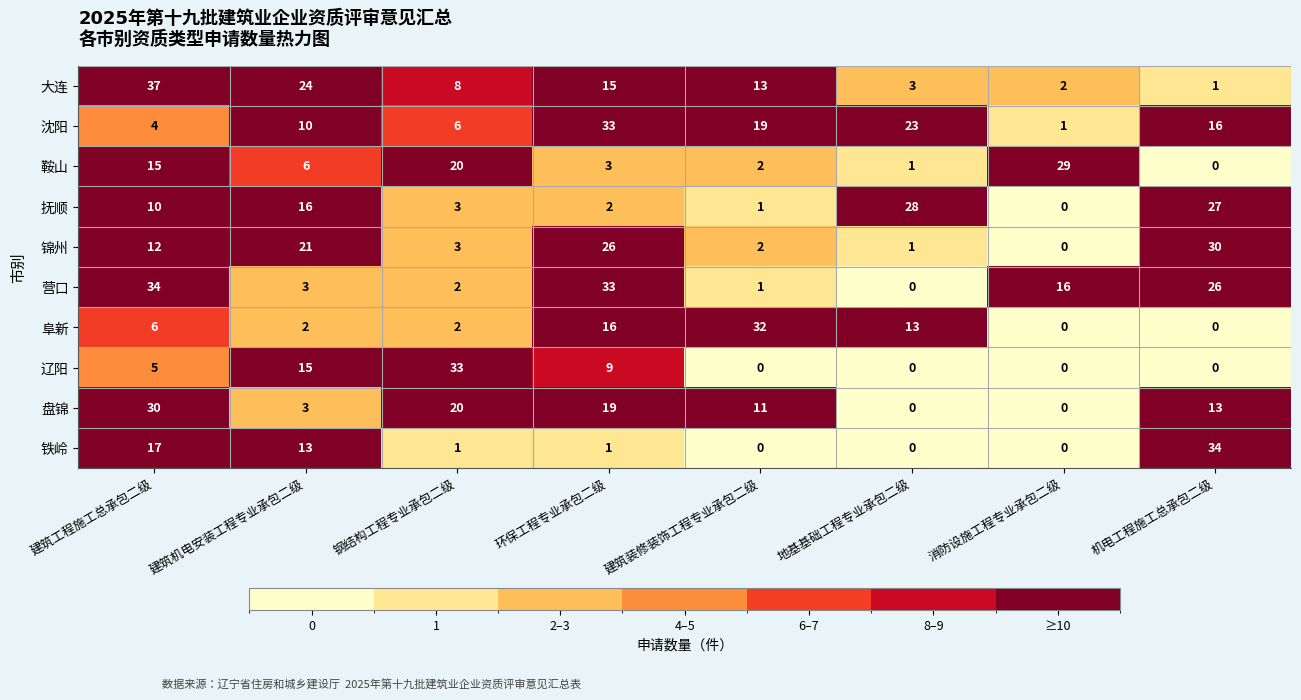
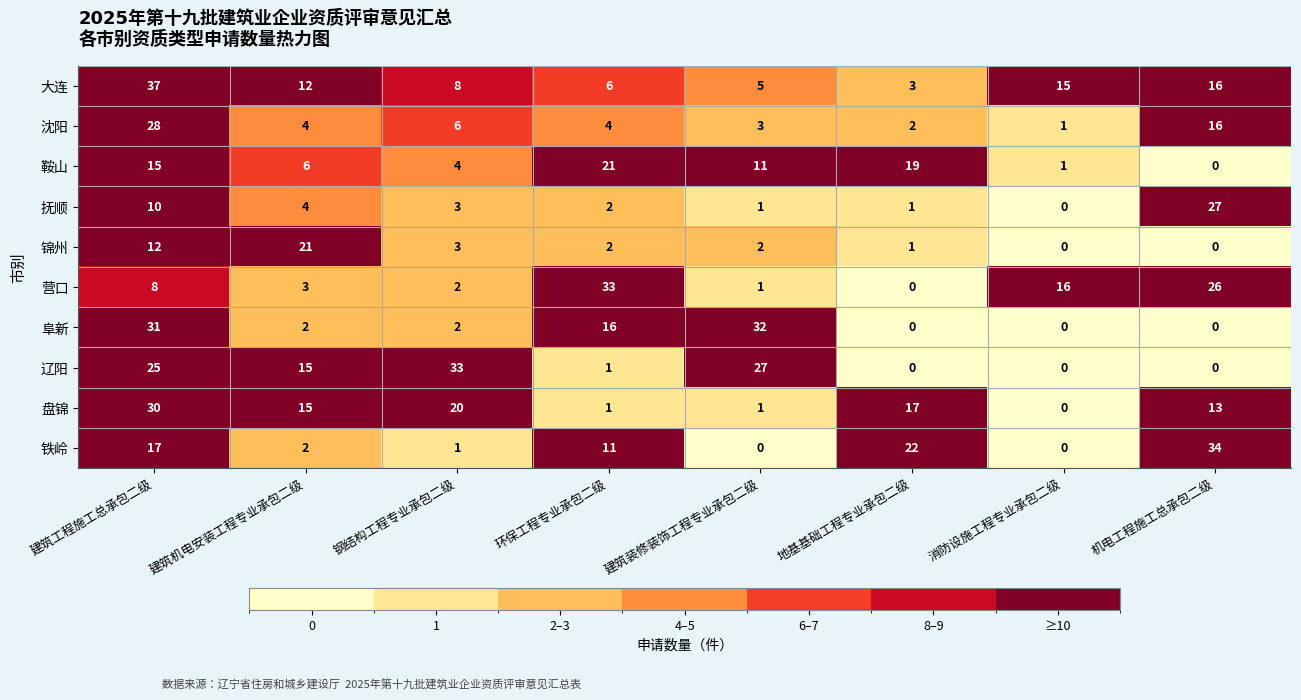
大连, 建筑机电安装工程专业承包二级: 24 -> 12
大连, 环保工程专业承包二级: 15 -> 6
大连, 建筑装修装饰工程专业承包二级: 13 -> 5
大连, 消防设施工程专业承包二级: 2 -> 15
大连, 机电工程施工总承包二级: 1 -> 16
沈阳, 建筑工程施工总承包二级: 4 -> 28
沈阳, 建筑机电安装工程专业承包二级: 10 -> 4
沈阳, 环保工程专业承包二级: 33 -> 4
沈阳, 建筑装修装饰工程专业承包二级: 19 -> 3
沈阳, 地基基础工程专业承包二级: 23 -> 2
鞍山, 钢结构工程专业承包二级: 20 -> 4
鞍山, 环保工程专业承包二级: 3 -> 21
鞍山, 建筑装修装饰工程专业承包二级: 2 -> 11
鞍山, 地基基础工程专业承包二级: 1 -> 19
鞍山, 消防设施工程专业承包二级: 29 -> 1
抚顺, 建筑机电安装工程专业承包二级: 16 -> 4
抚顺, 地基基础工程专业承包二级: 28 -> 1
锦州, 环保工程专业承包二级: 26 -> 2
锦州, 机电工程施工总承包二级: 30 -> 0
营口, 建筑工程施工总承包二级: 34 -> 8
阜新, 建筑工程施工总承包二级: 6 -> 31
阜新, 地基基础工程专业承包二级: 13 -> 0
辽阳, 建筑工程施工总承包二级: 5 -> 25
辽阳, 环保工程专业承包二级: 9 -> 1
辽阳, 建筑装修装饰工程专业承包二级: 0 -> 27
盘锦, 建筑机电安装工程专业承包二级: 3 -> 15
盘锦, 环保工程专业承包二级: 19 -> 1
盘锦, 建筑装修装饰工程专业承包二级: 11 -> 1
盘锦, 地基基础工程专业承包二级: 0 -> 17
铁岭, 建筑机电安装工程专业承包二级: 13 -> 2
铁岭, 环保工程专业承包二级: 1 -> 11
铁岭, 地基基础工程专业承包二级: 0 -> 22
